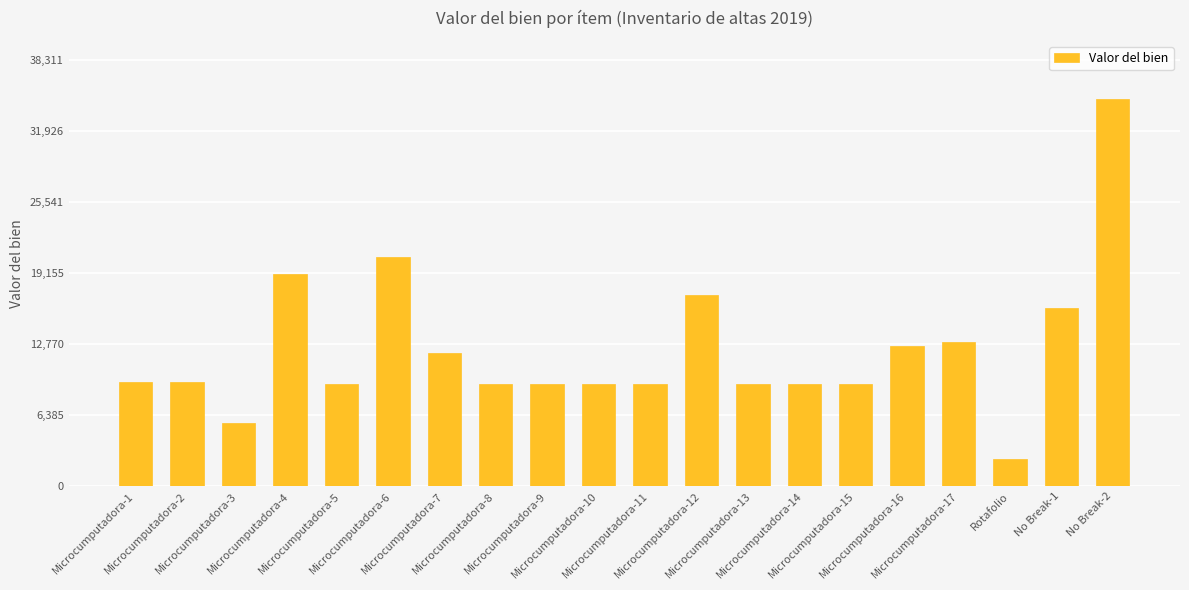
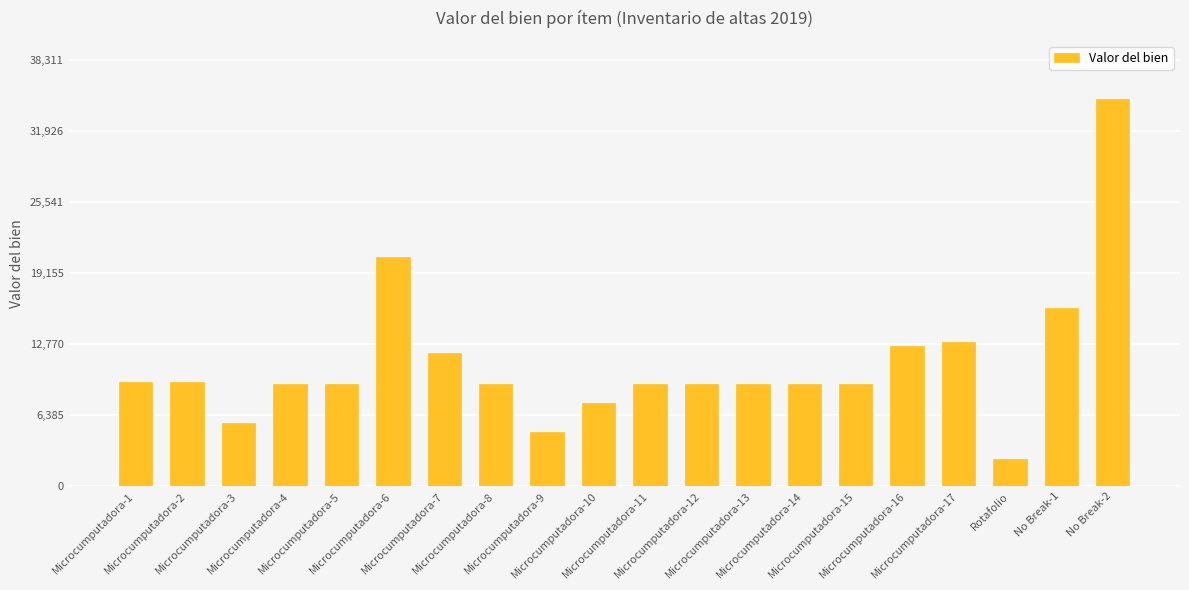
Microcumputadora-4: 19,100 -> 9,200
Microcumputadora-9: 9,200 -> 4,800
Microcumputadora-10: 9,200 -> 7,500
Microcumputadora-12: 17,200 -> 9,200
